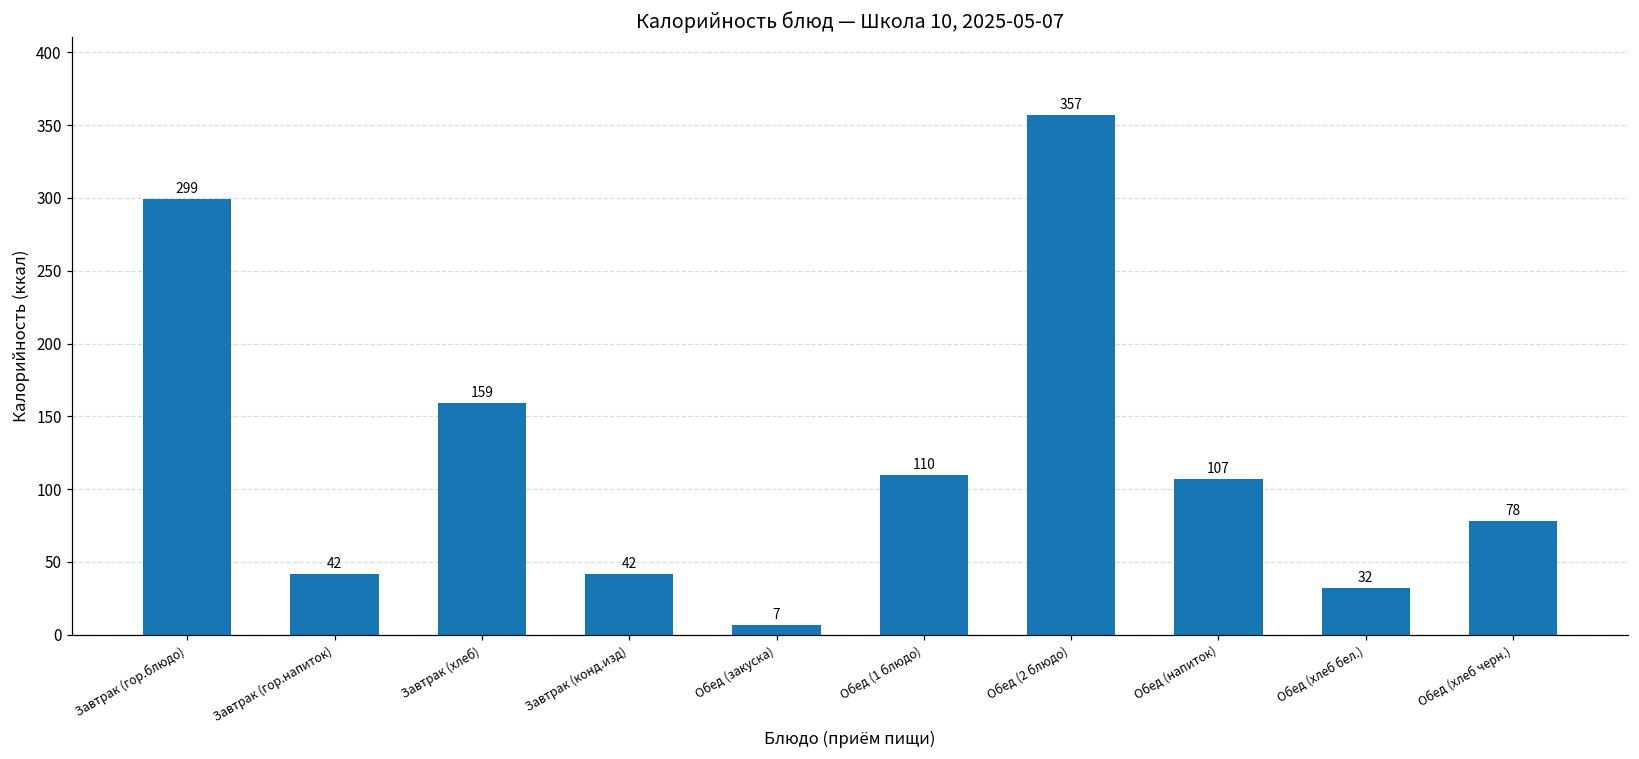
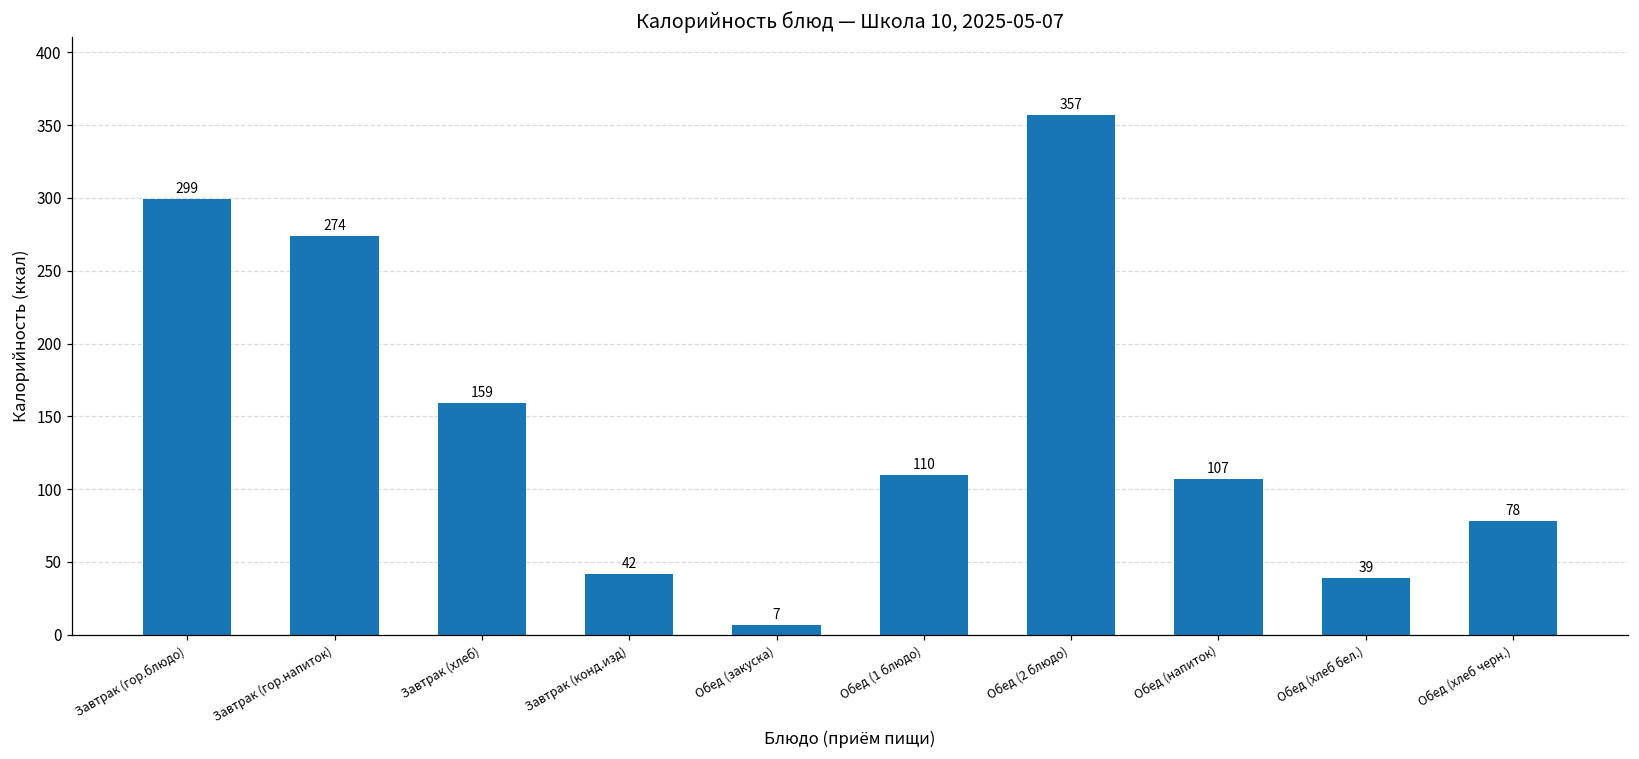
Завтрак (гор.напиток): 42 -> 274
Обед (хлеб бел.): 32 -> 39
